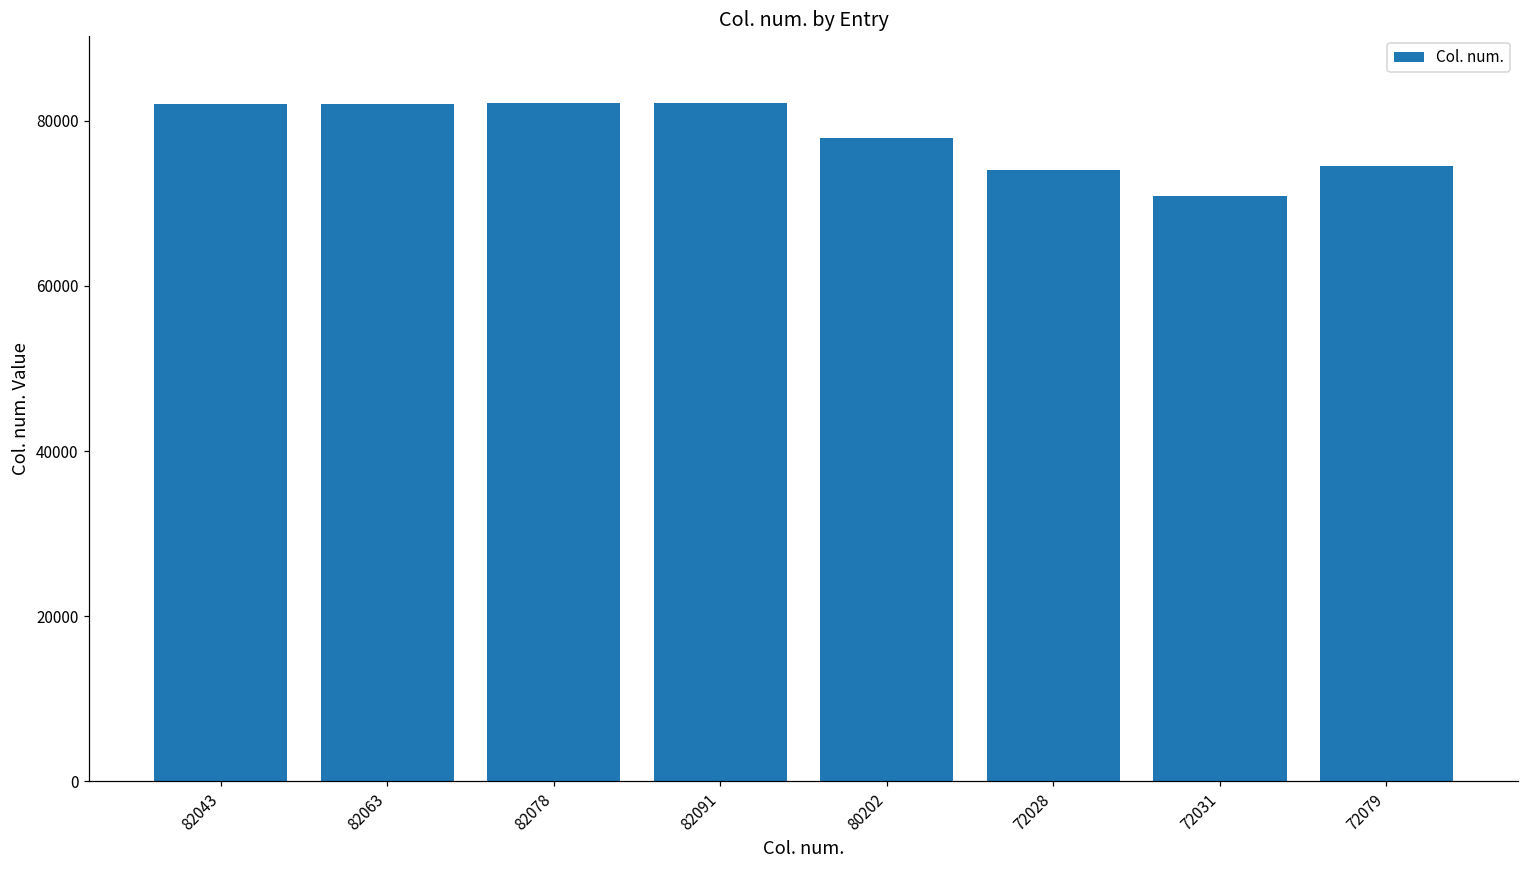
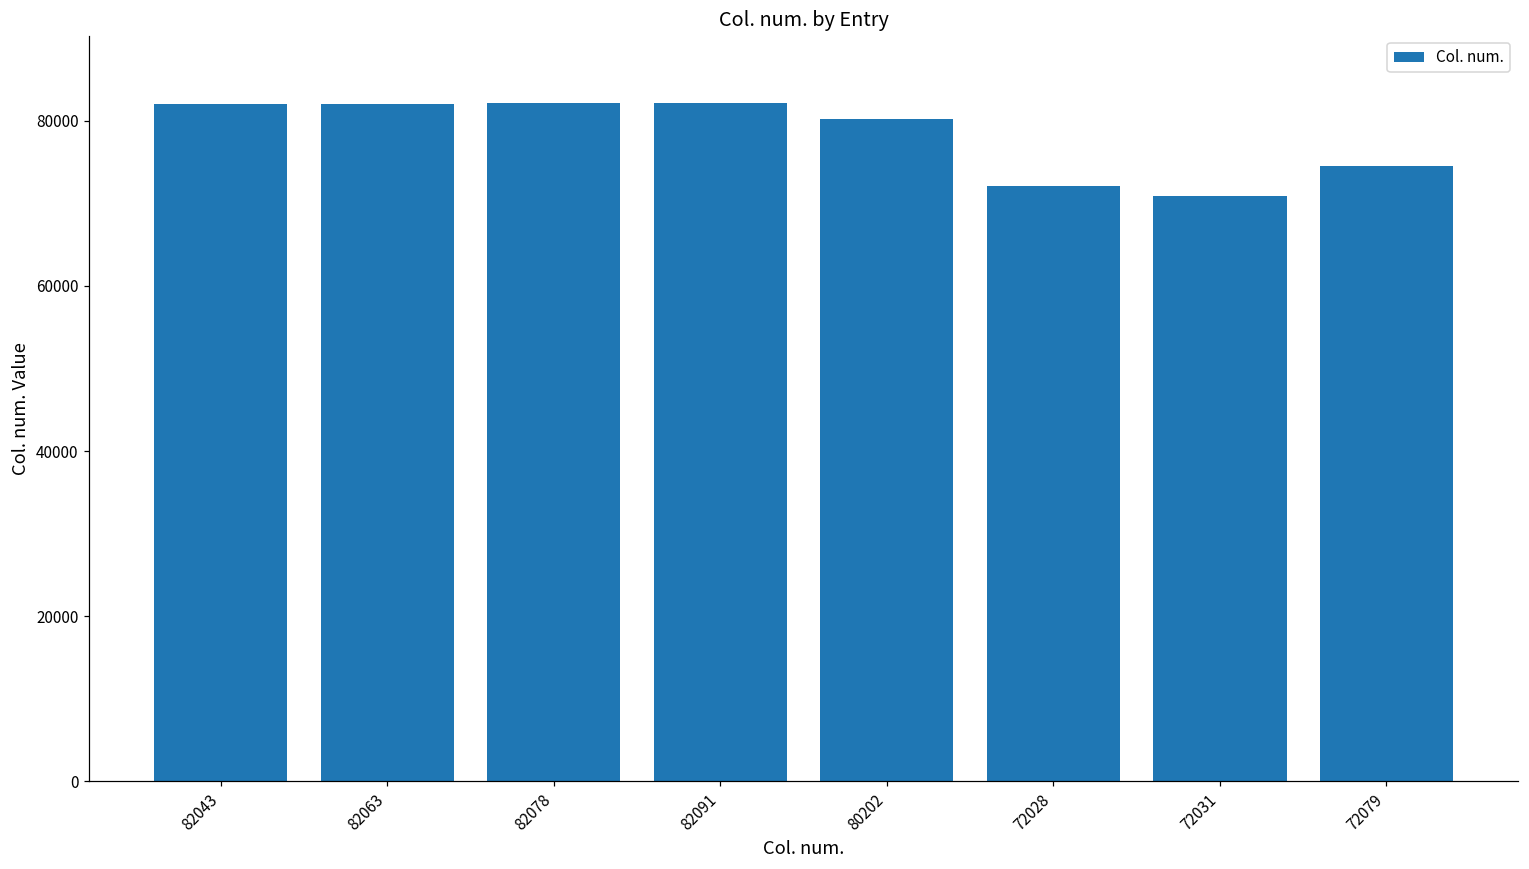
80202: 78000 -> 80000
72028: 74000 -> 72000
